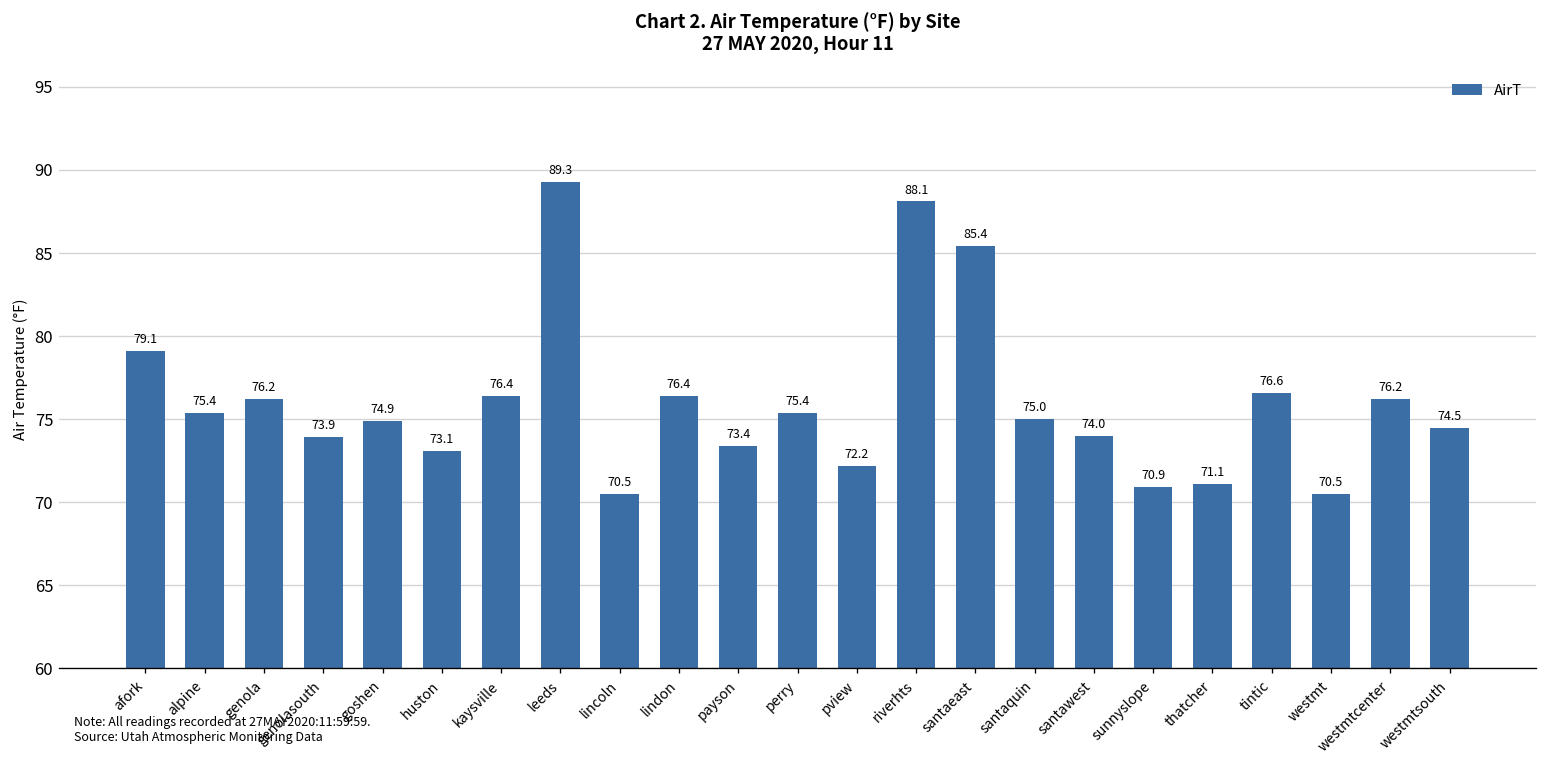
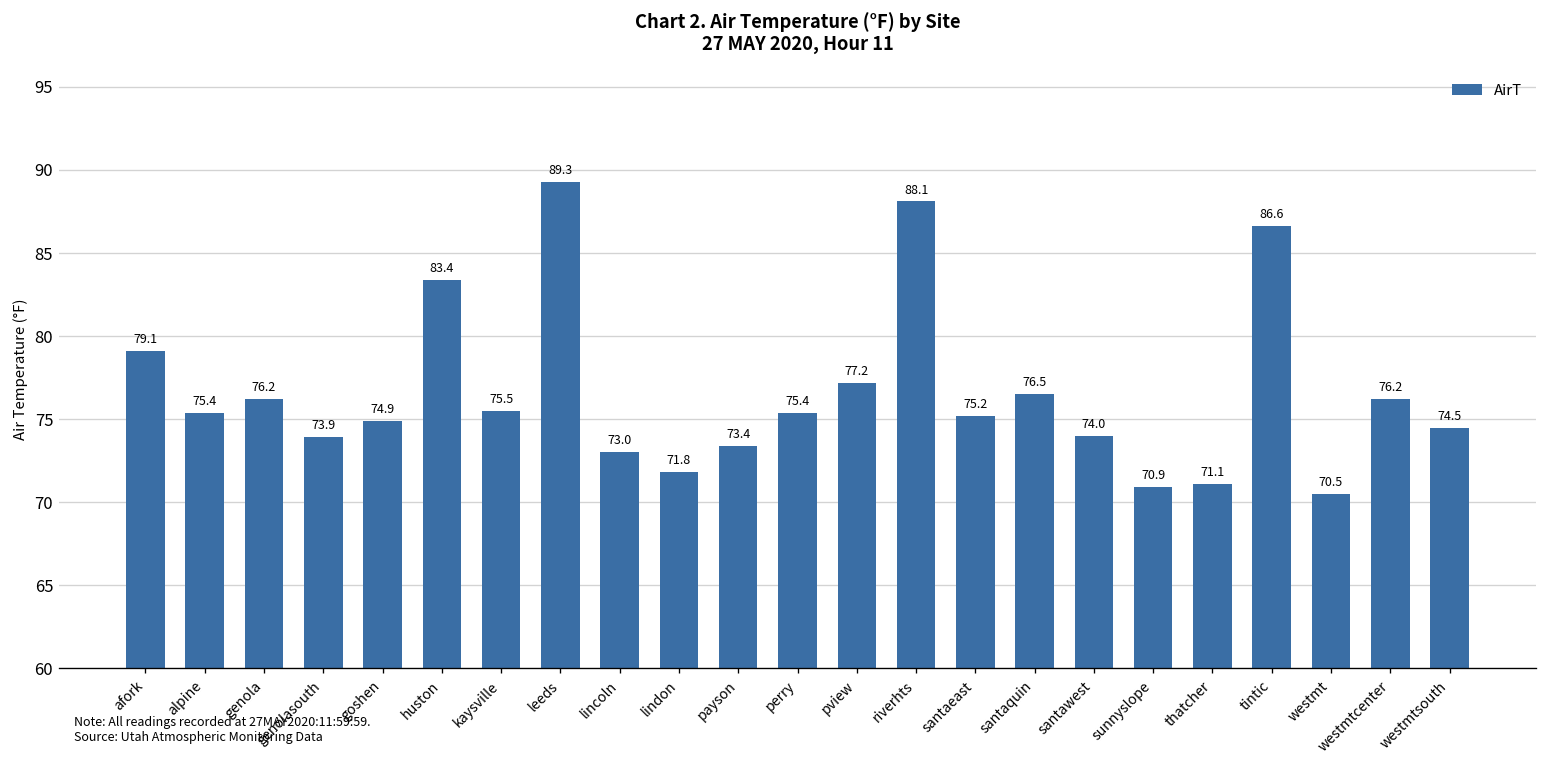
huston: 73.1 -> 83.4
kaysville: 76.4 -> 75.5
lincoln: 70.5 -> 73.0
lindon: 76.4 -> 71.8
pview: 72.2 -> 77.2
santaeast: 85.4 -> 75.2
santaquin: 75.0 -> 76.5
tintic: 76.6 -> 86.6
